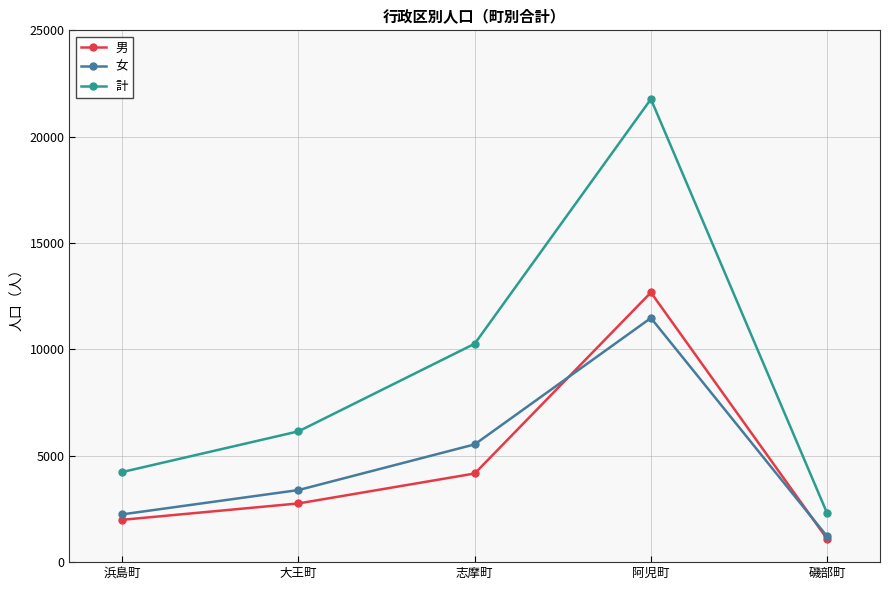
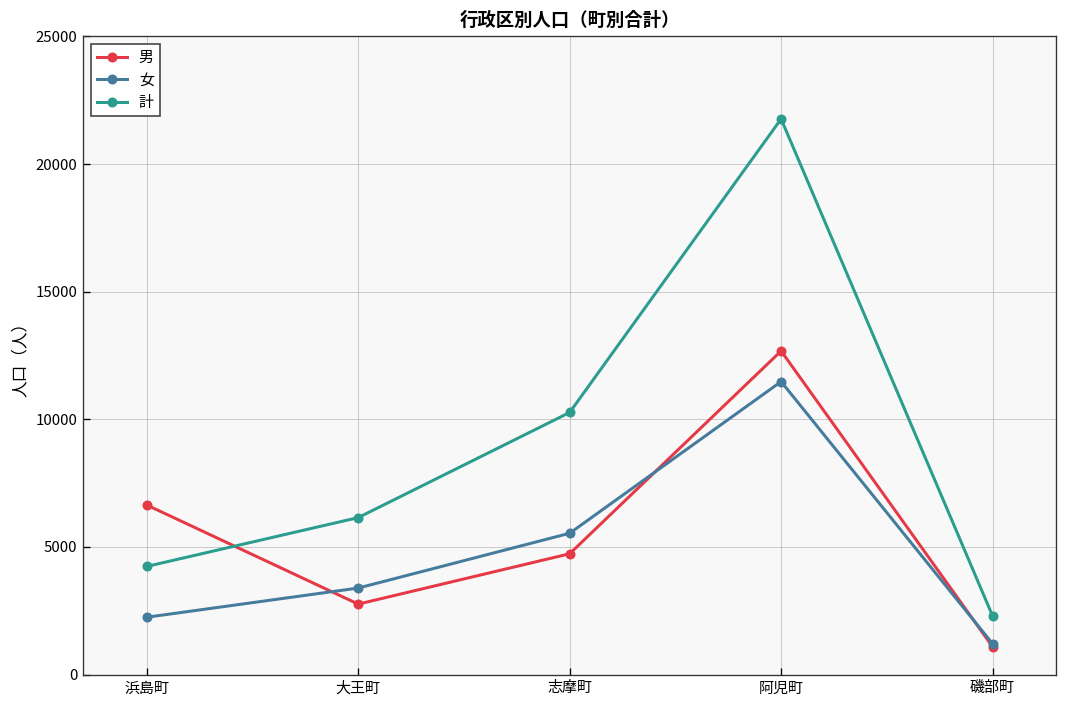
男, 浜島町: 2000 -> 6600
男, 志摩町: 4200 -> 4700
